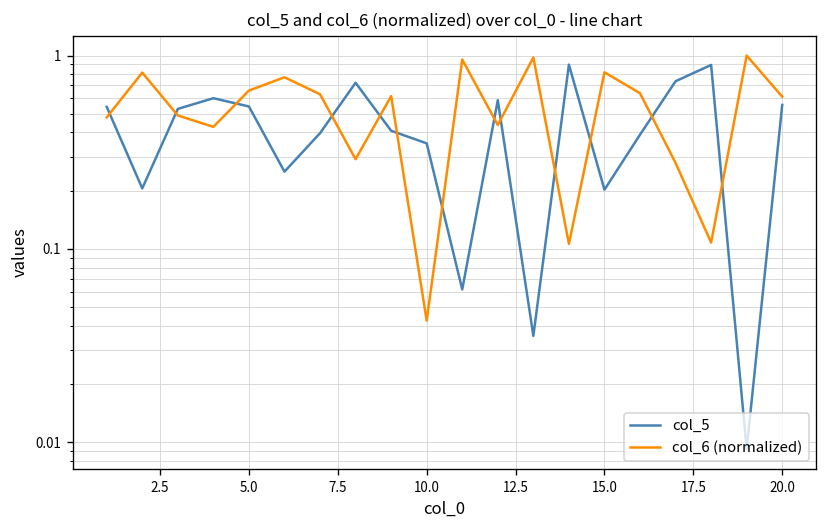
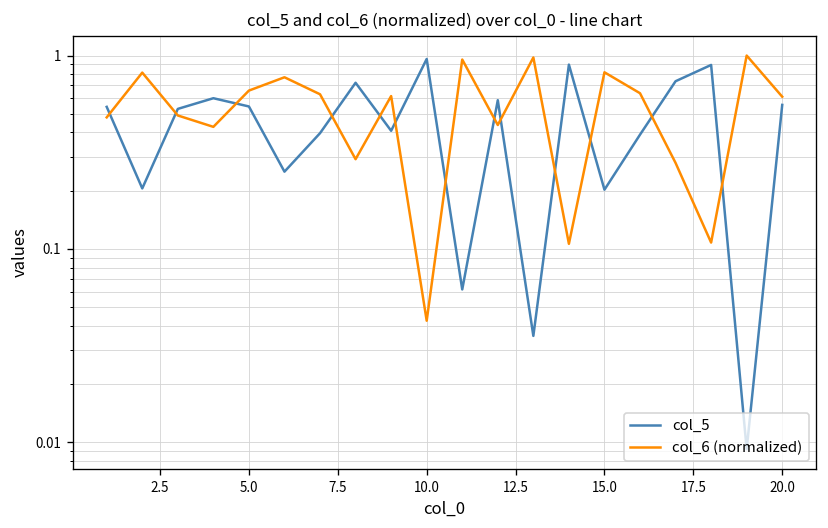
col_5, 10.0: 0.35 -> 1.0
